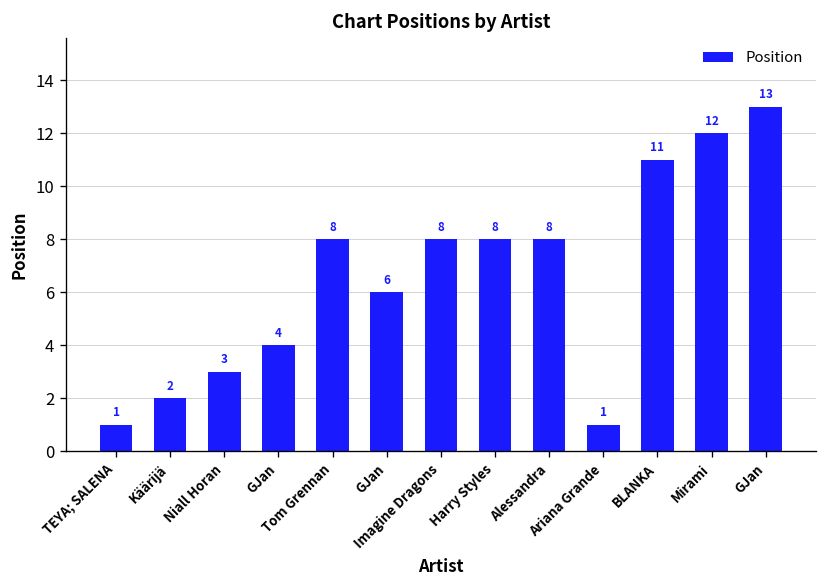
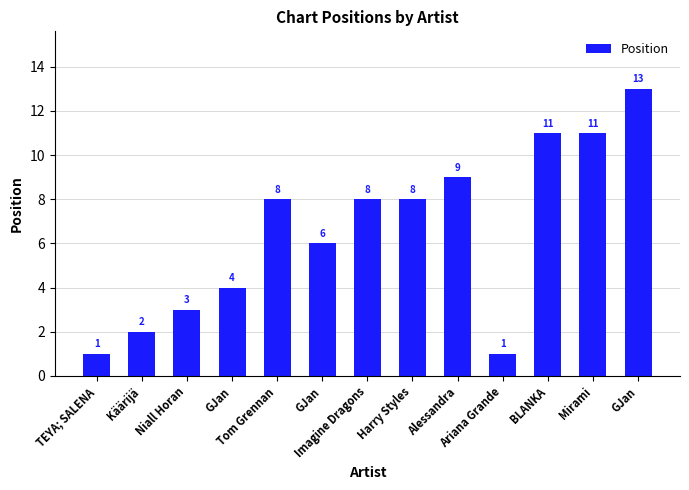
Alessandra: 8 -> 9
Mirami: 12 -> 11
